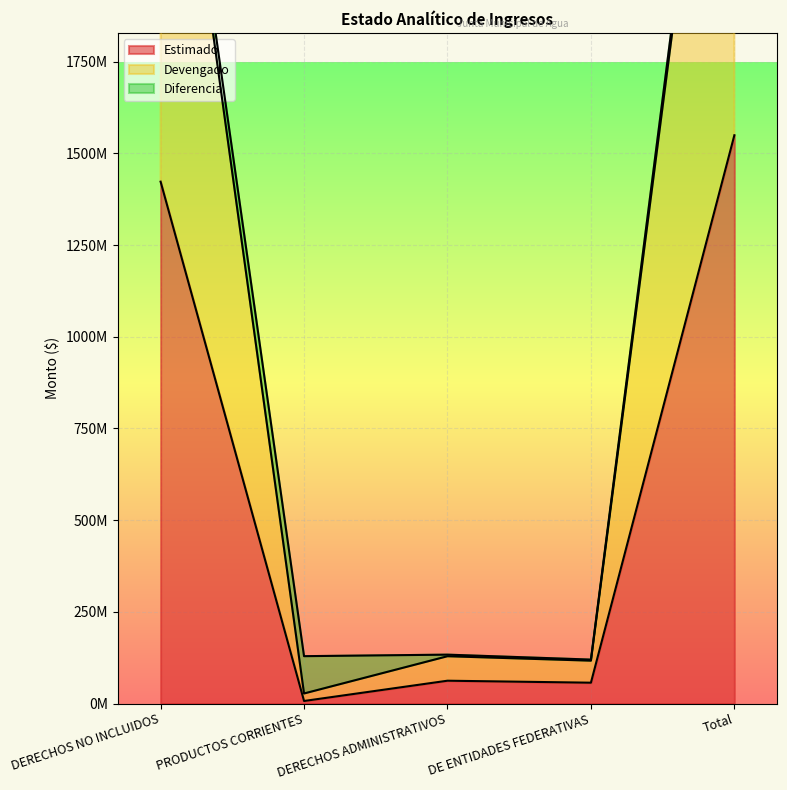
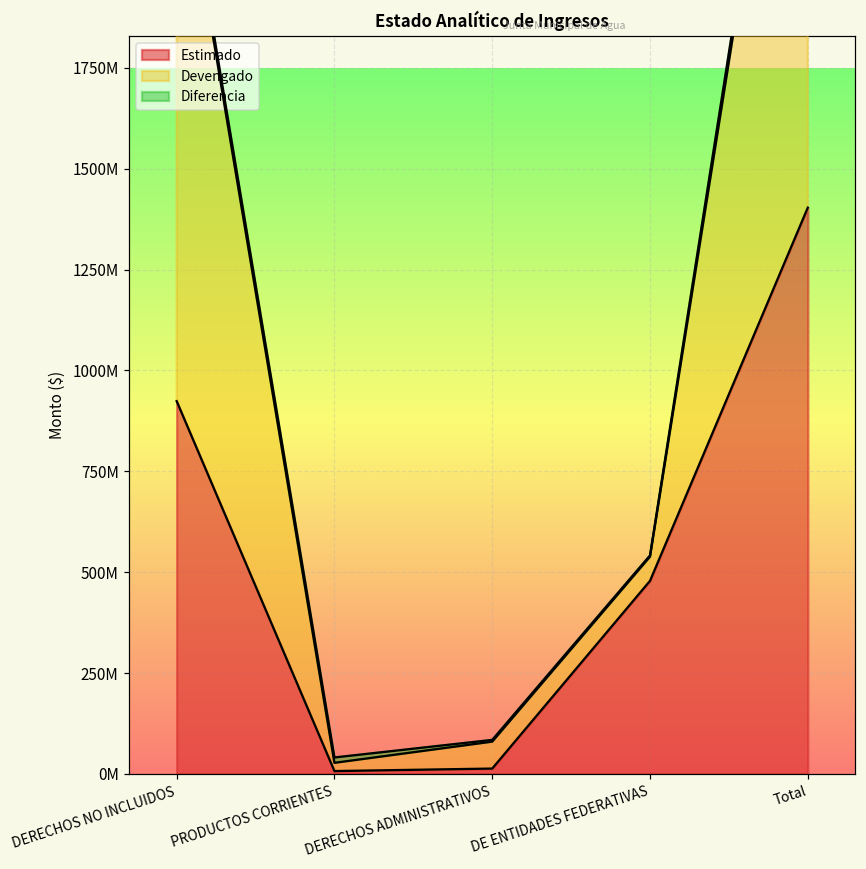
Estimado, DERECHOS NO INCLUIDOS: 1420000000 -> 920000000
Diferencia, PRODUCTOS CORRIENTES: 100000000 -> 10000000
Estimado, DERECHOS ADMINISTRATIVOS: 60000000 -> 10000000
Estimado, DE ENTIDADES FEDERATIVAS: 60000000 -> 480000000
Estimado, Total: 1550000000 -> 1400000000
